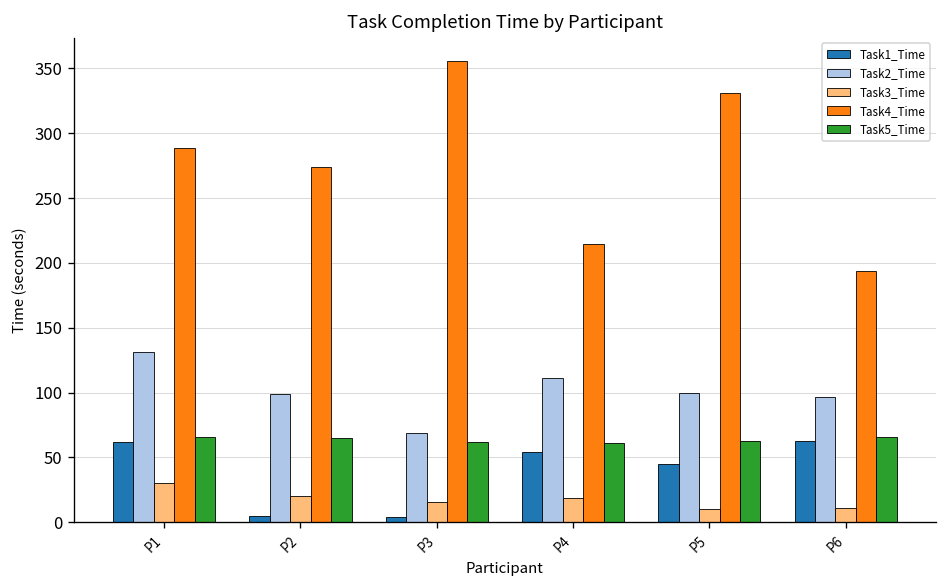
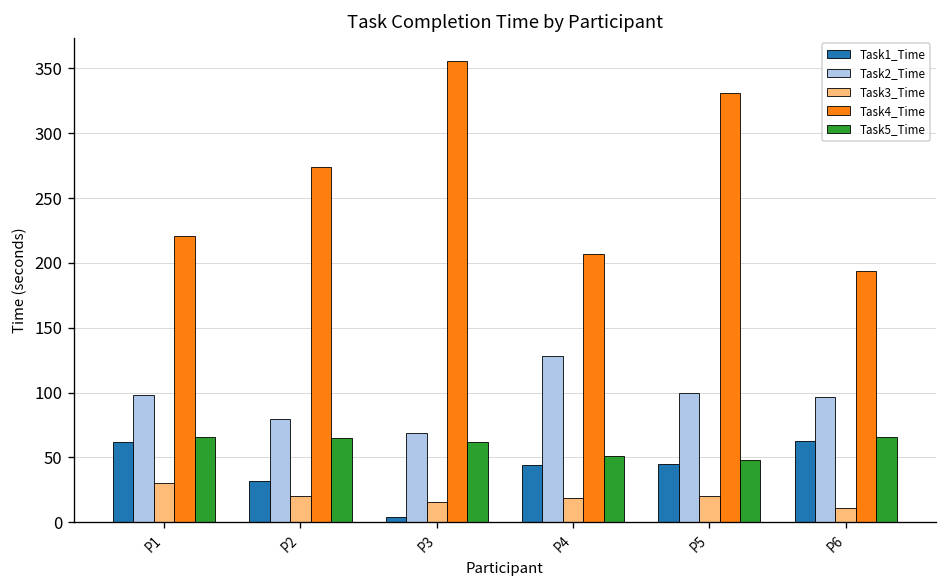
Task2_Time, P1: 131 -> 98
Task4_Time, P1: 289 -> 221
Task1_Time, P2: 5 -> 32
Task2_Time, P2: 99 -> 80
Task1_Time, P4: 54 -> 44
Task2_Time, P4: 111 -> 128
Task4_Time, P4: 215 -> 207
Task5_Time, P4: 61 -> 51
Task3_Time, P5: 10 -> 20
Task5_Time, P5: 63 -> 48
